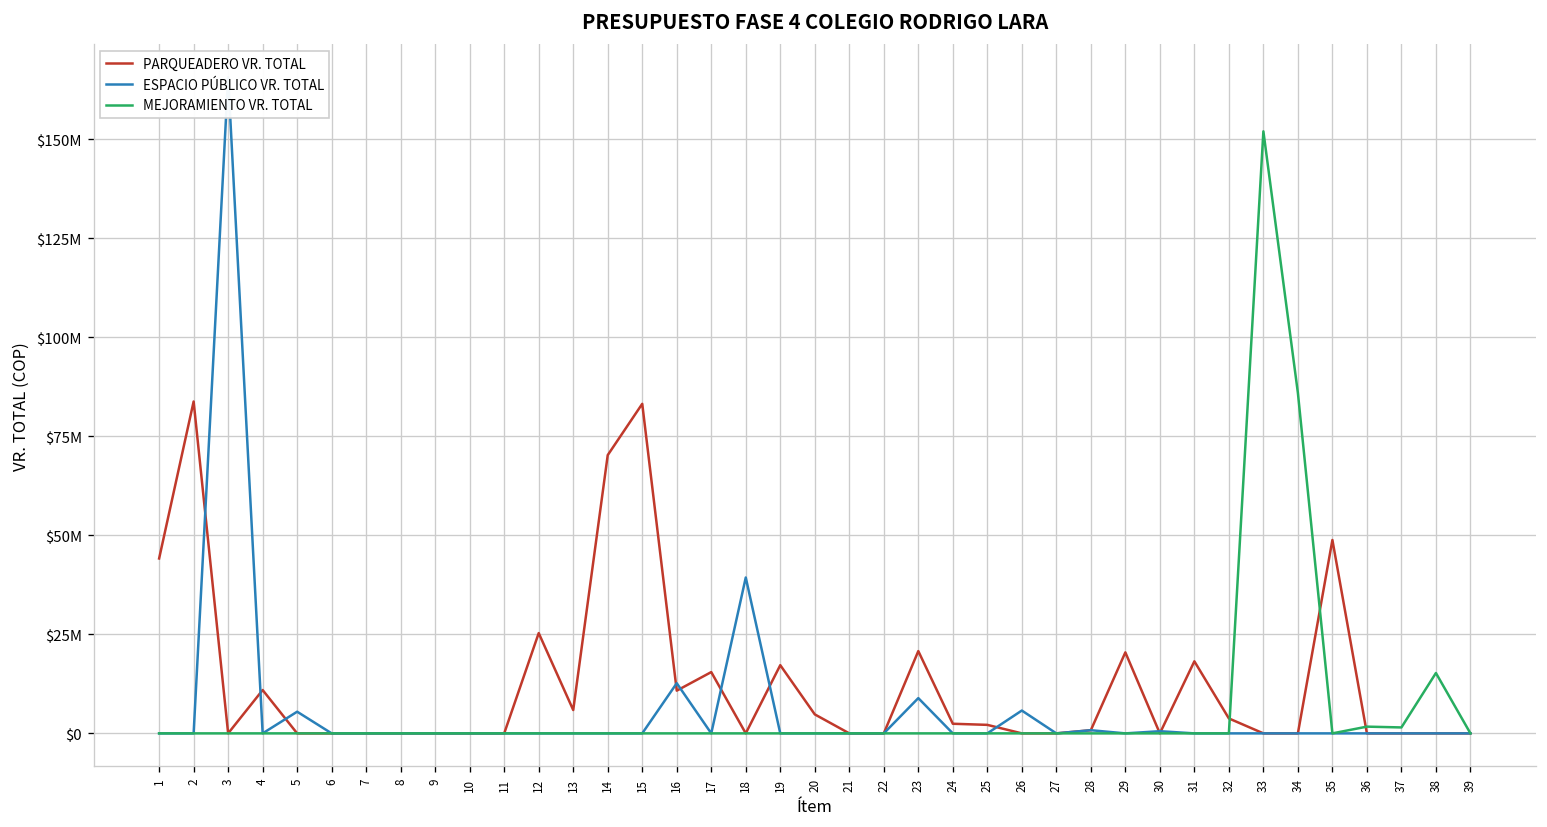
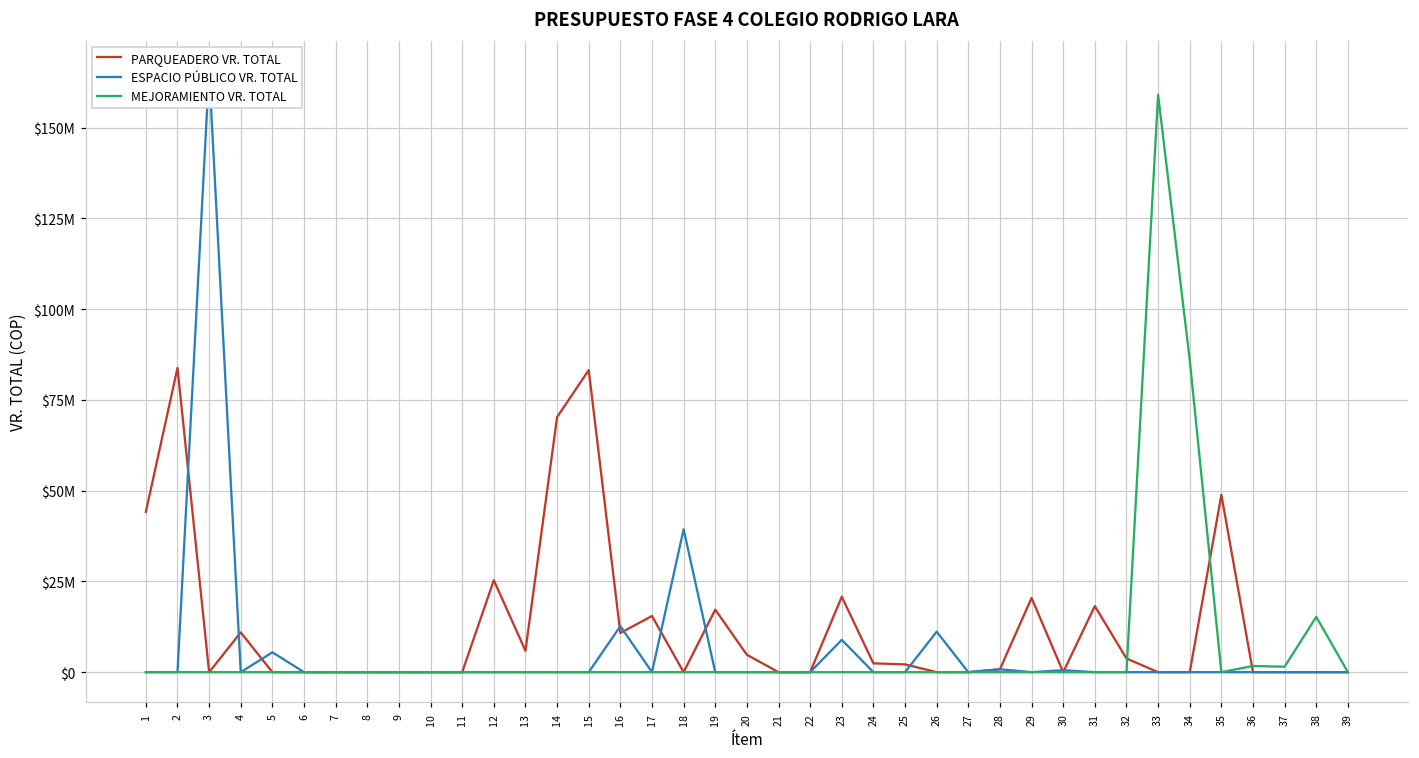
ESPACIO PÚBLICO VR. TOTAL, 26: $6000000 -> $11000000
MEJORAMIENTO VR. TOTAL, 33: $152000000 -> $159000000
